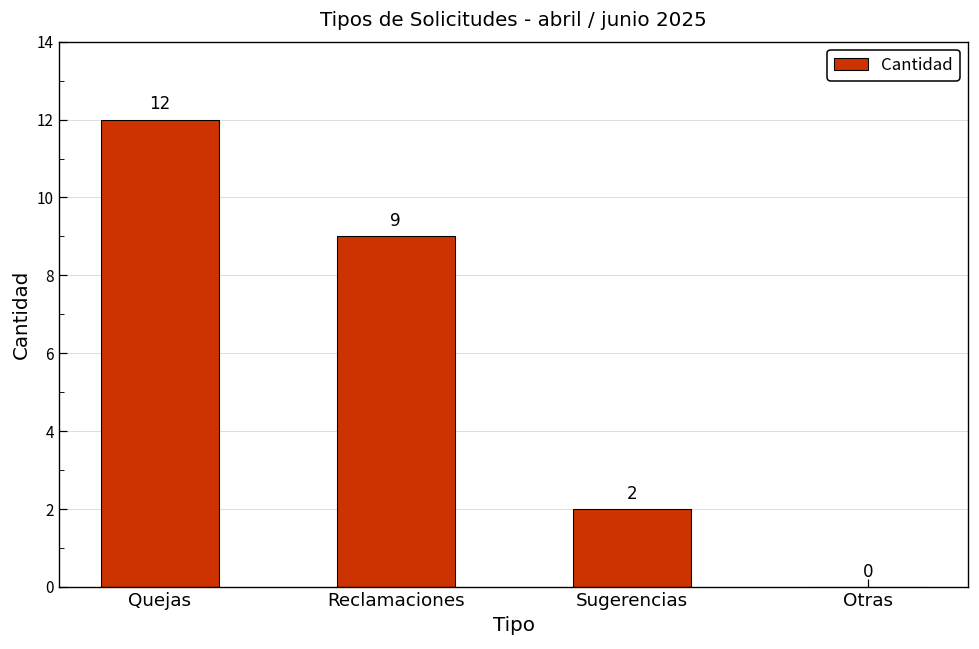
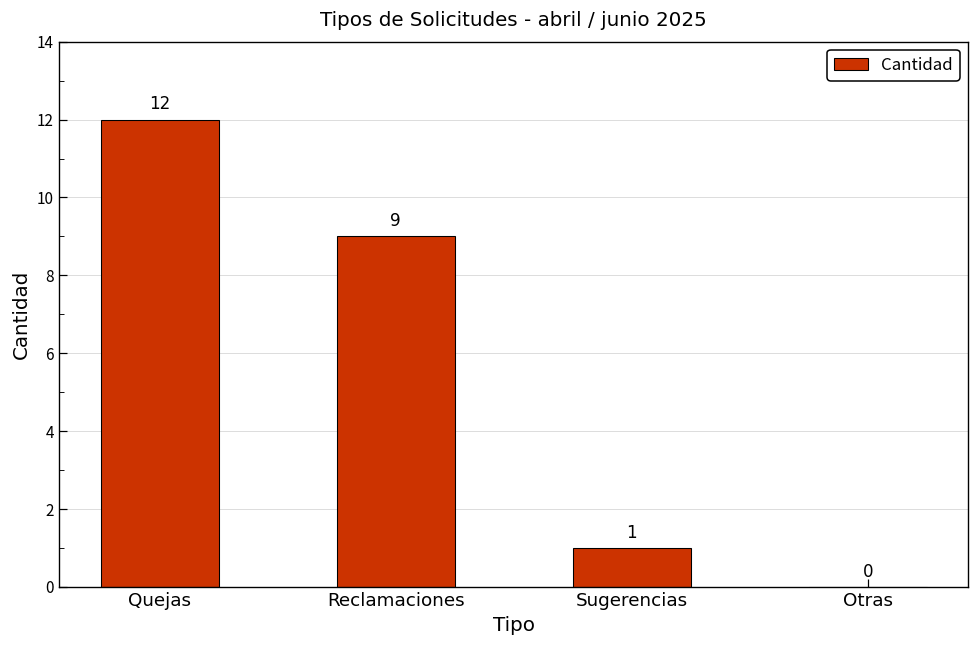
Sugerencias: 2 -> 1
